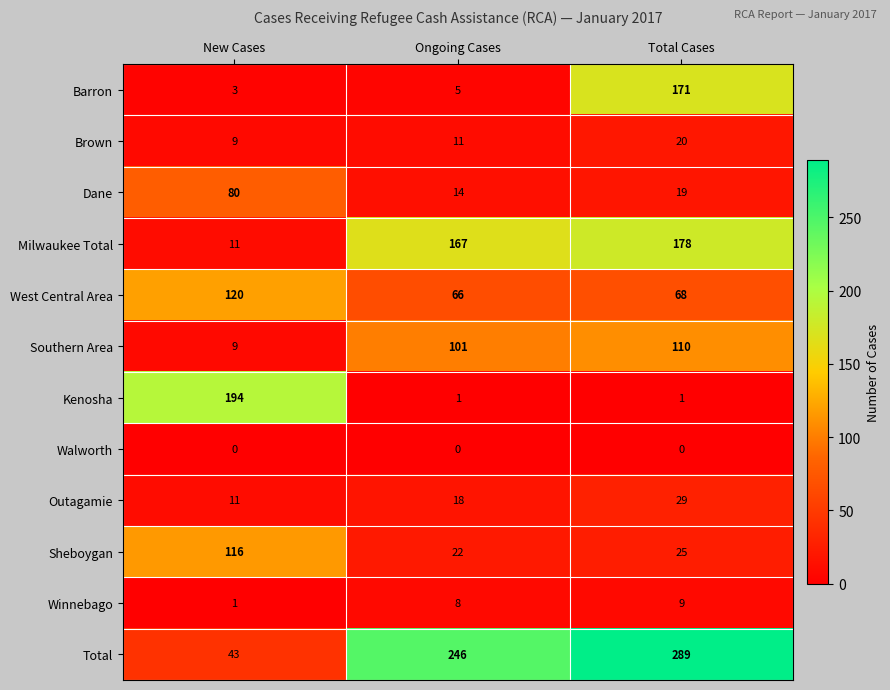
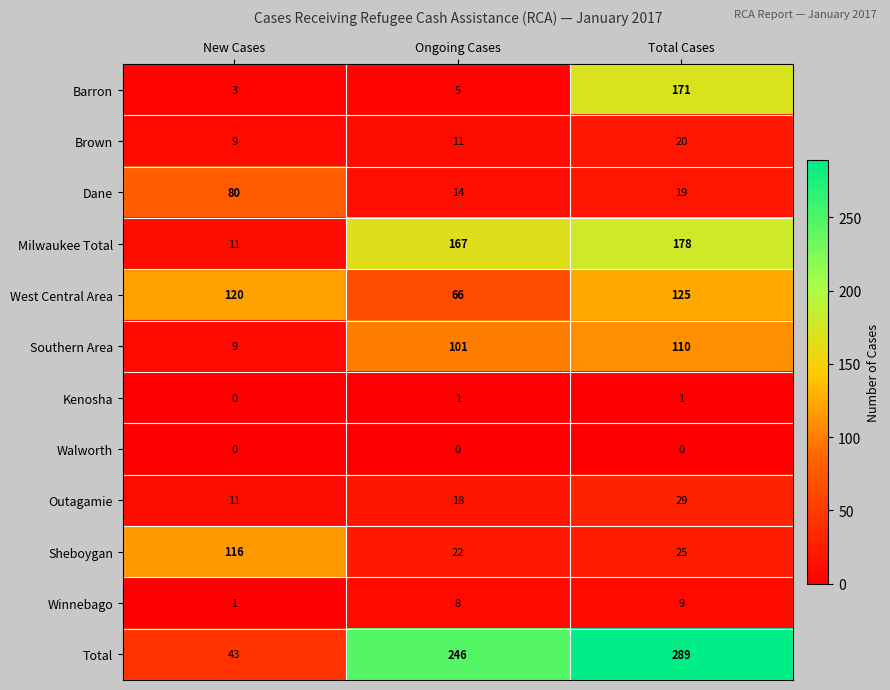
West Central Area, Total Cases: 68 -> 125
Kenosha, New Cases: 194 -> 0
